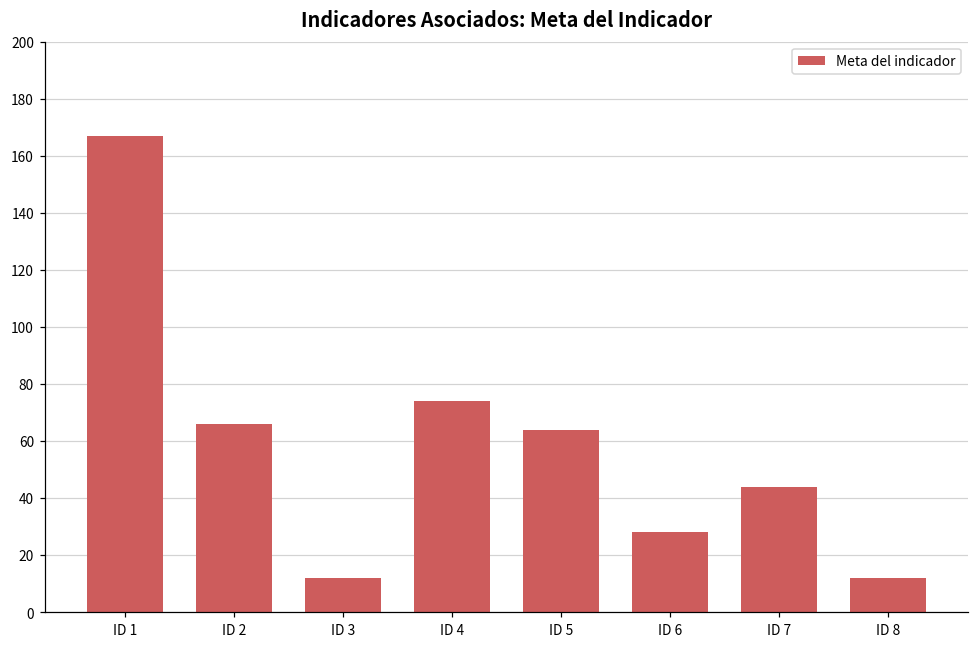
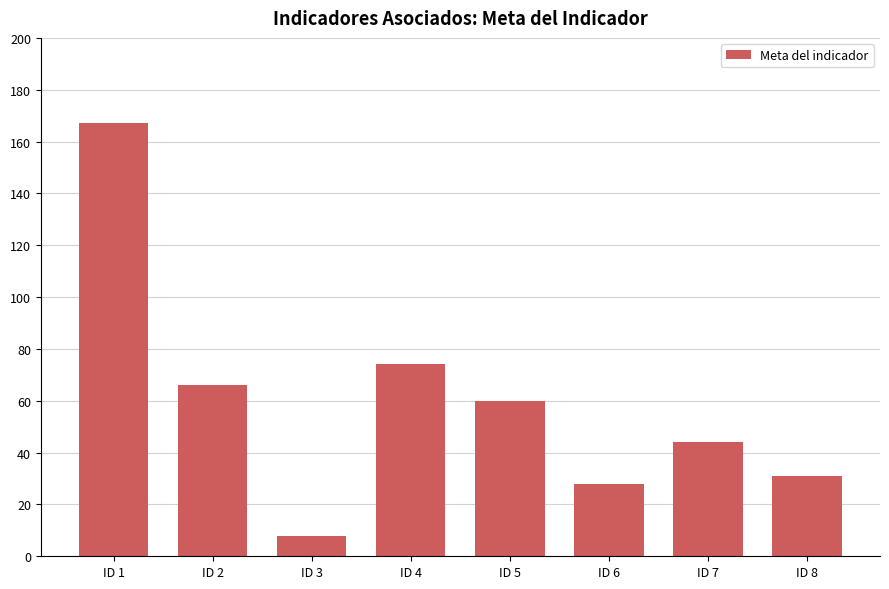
ID 3: 12 -> 8
ID 5: 64 -> 60
ID 8: 12 -> 31
